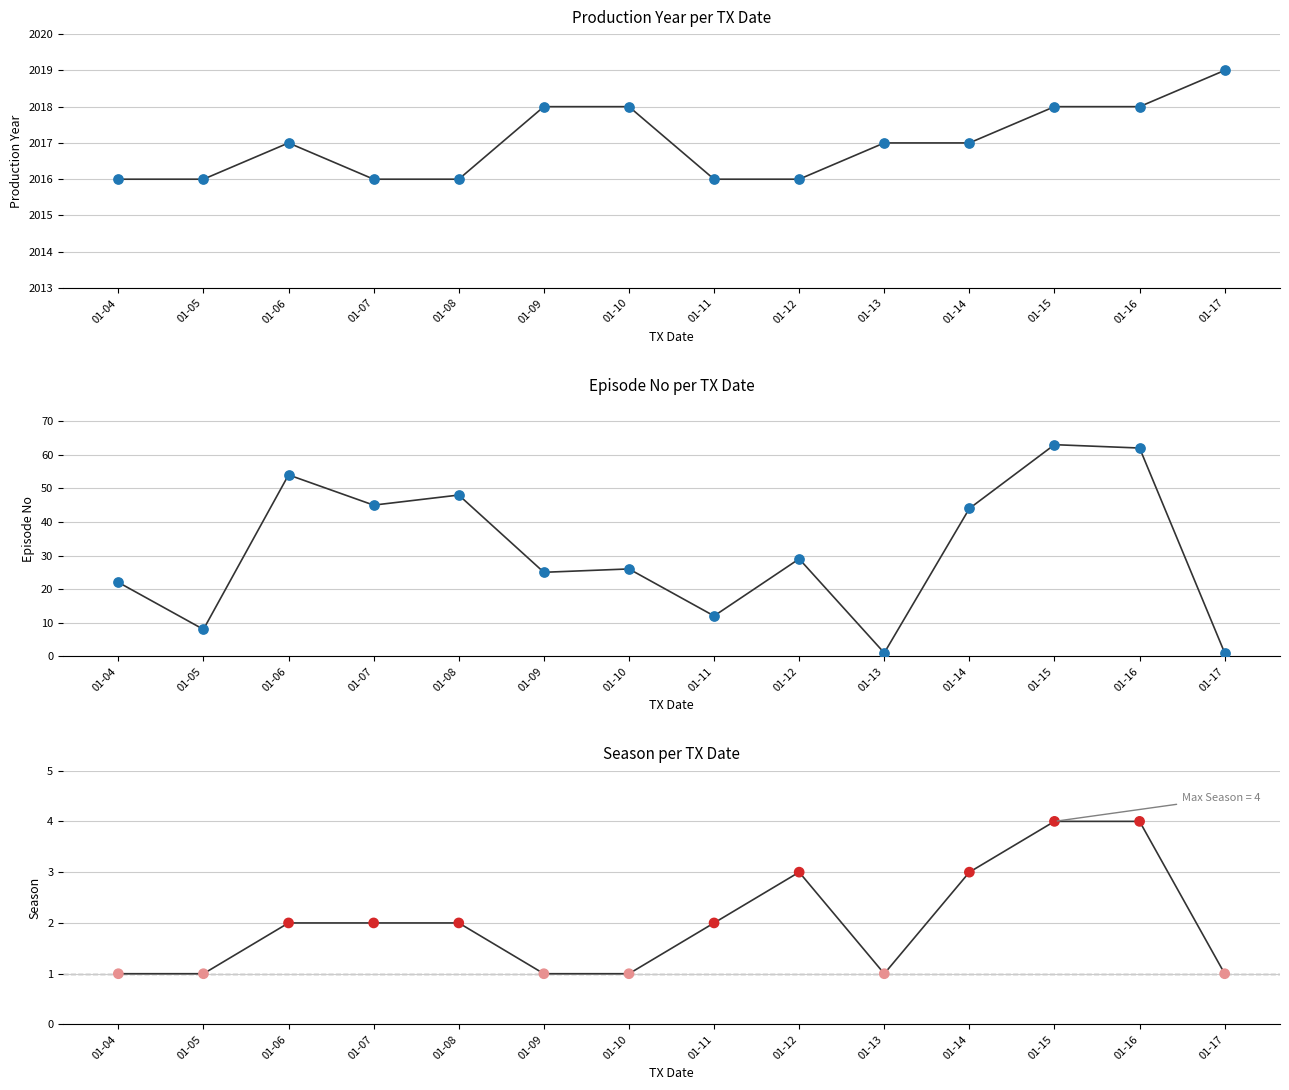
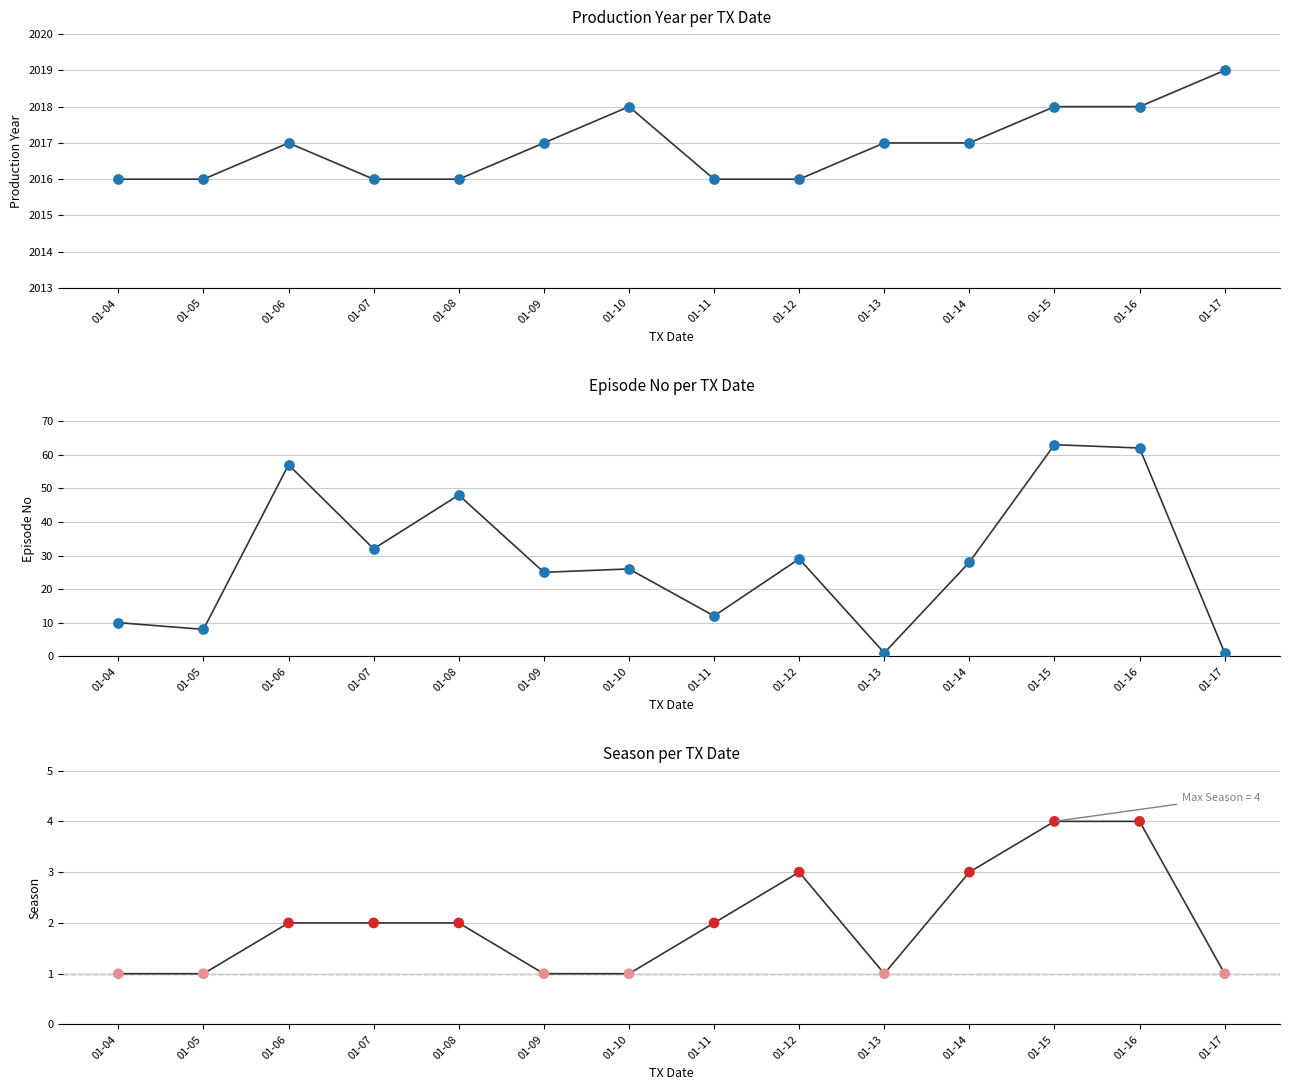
Production Year per TX Date, 01-09: 2018 -> 2017
Episode No per TX Date, 01-04: 22 -> 10
Episode No per TX Date, 01-06: 54 -> 57
Episode No per TX Date, 01-07: 45 -> 32
Episode No per TX Date, 01-14: 44 -> 28
